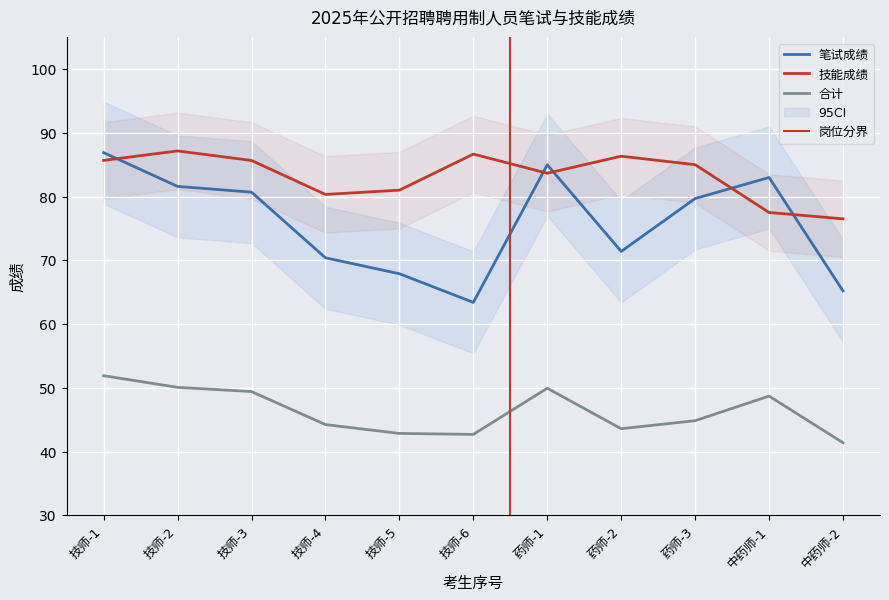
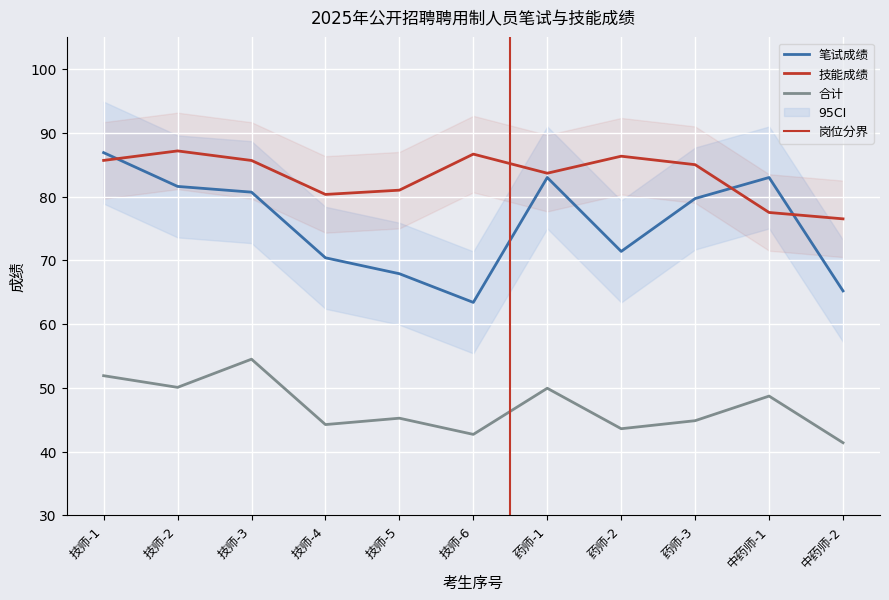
合计, 技师-3: 49 -> 54
合计, 技师-5: 43 -> 45
笔试成绩, 药师-1: 85 -> 83
